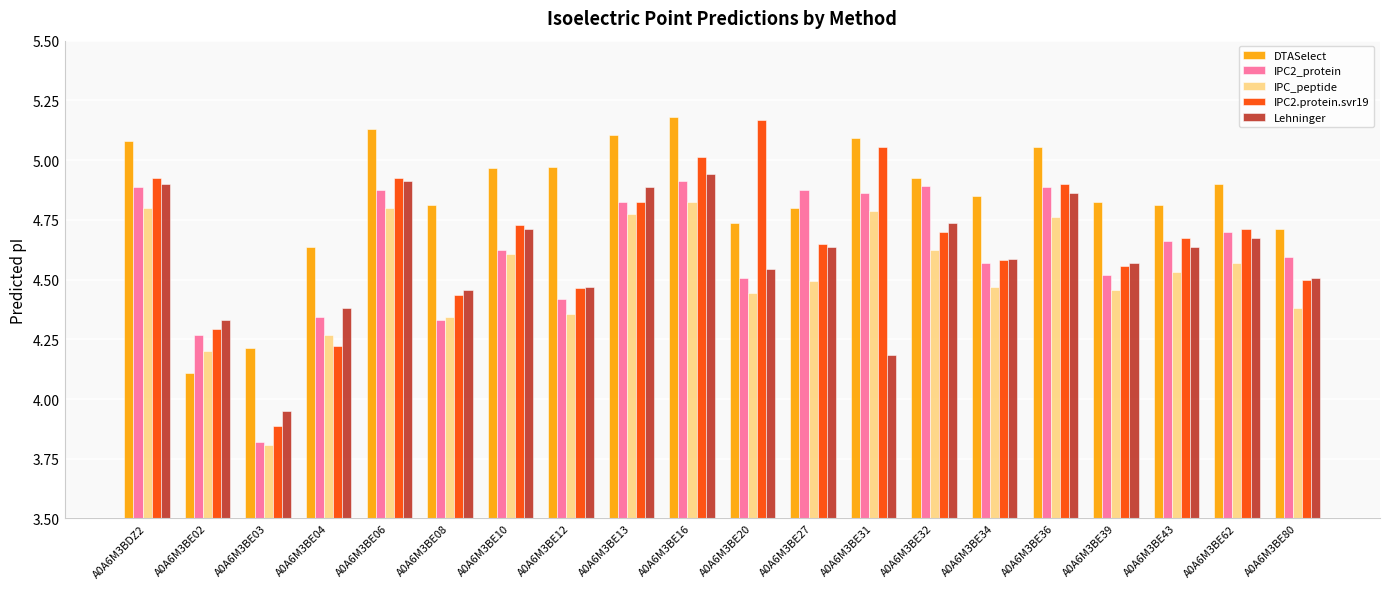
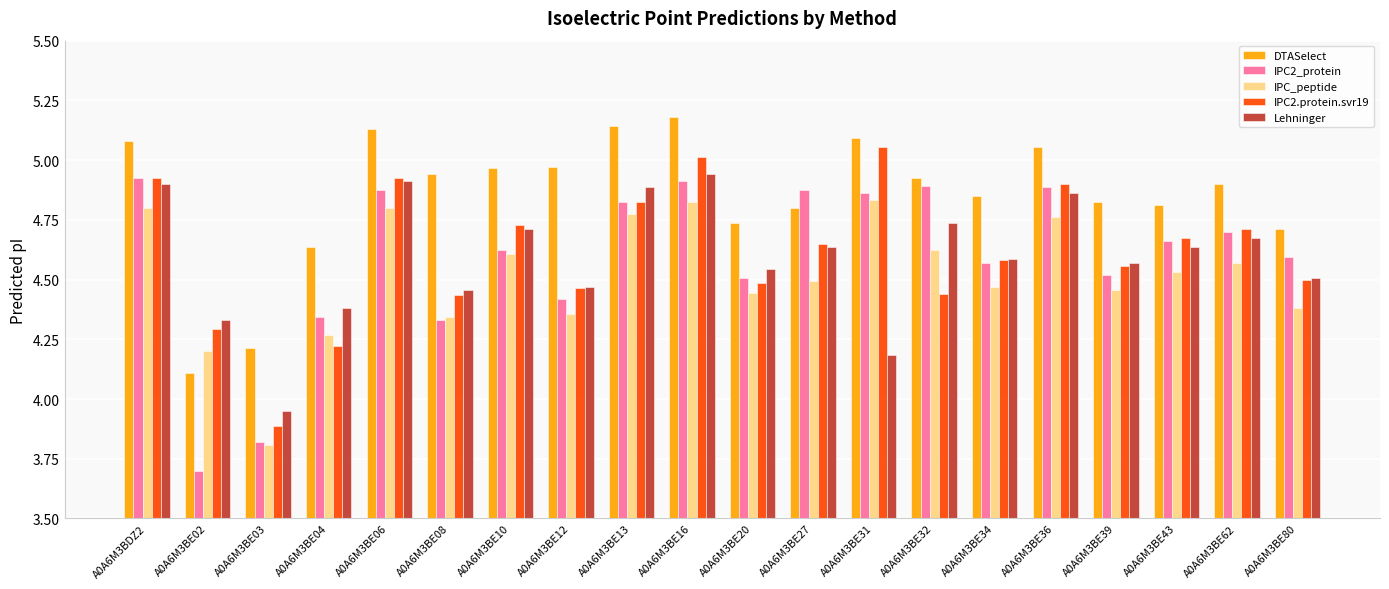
IPC2_protein, A0A6M3BDZ2: 4.89 -> 4.93
IPC2_protein, A0A6M3BE02: 4.27 -> 3.70
DTASelect, A0A6M3BE08: 4.81 -> 4.94
DTASelect, A0A6M3BE13: 5.11 -> 5.14
IPC2.protein.svr19, A0A6M3BE20: 5.17 -> 4.49
IPC_peptide, A0A6M3BE31: 4.79 -> 4.83
IPC2.protein.svr19, A0A6M3BE32: 4.70 -> 4.44
